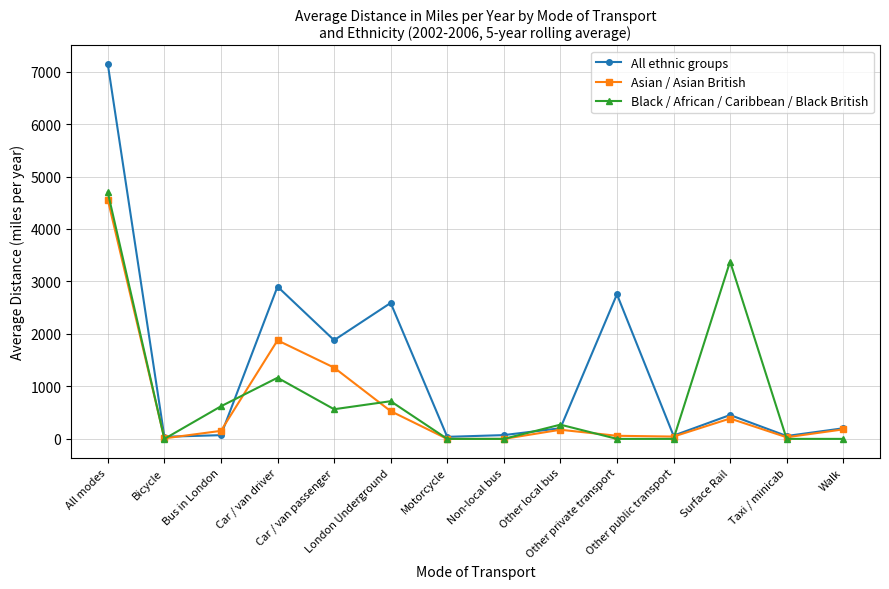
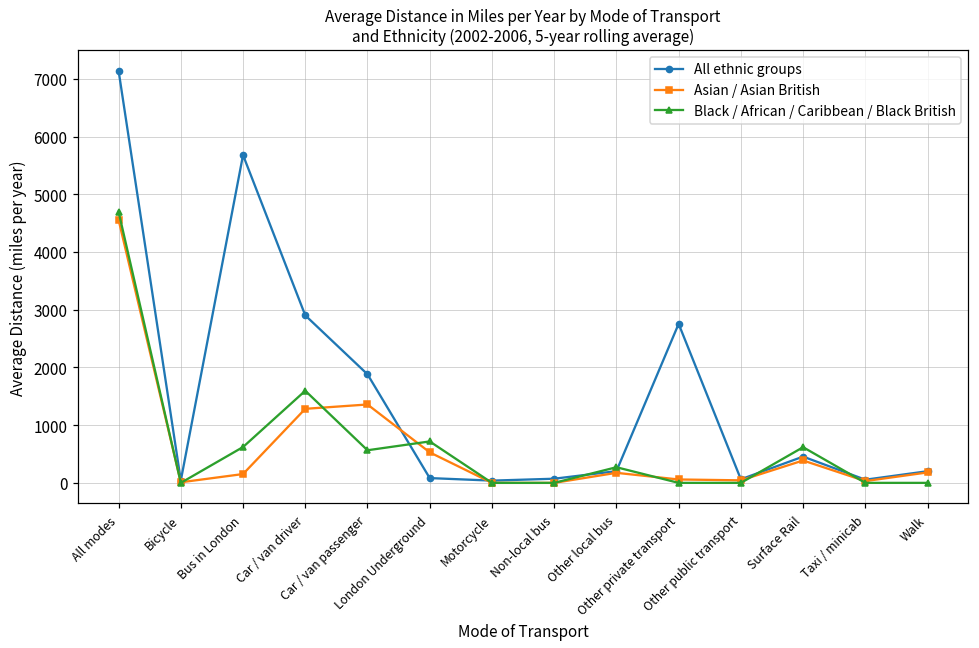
All ethnic groups, Bus in London: 100 -> 5700
Asian / Asian British, Car / van driver: 1900 -> 1300
Black / African / Caribbean / Black British, Car / van driver: 1200 -> 1600
All ethnic groups, London Underground: 2600 -> 100
Black / African / Caribbean / Black British, Surface Rail: 3400 -> 600
